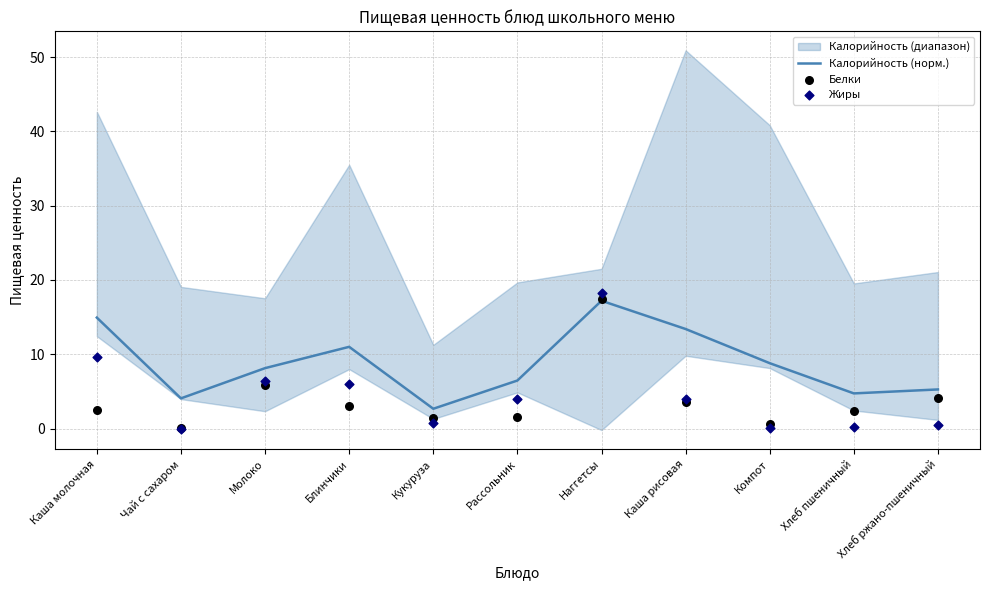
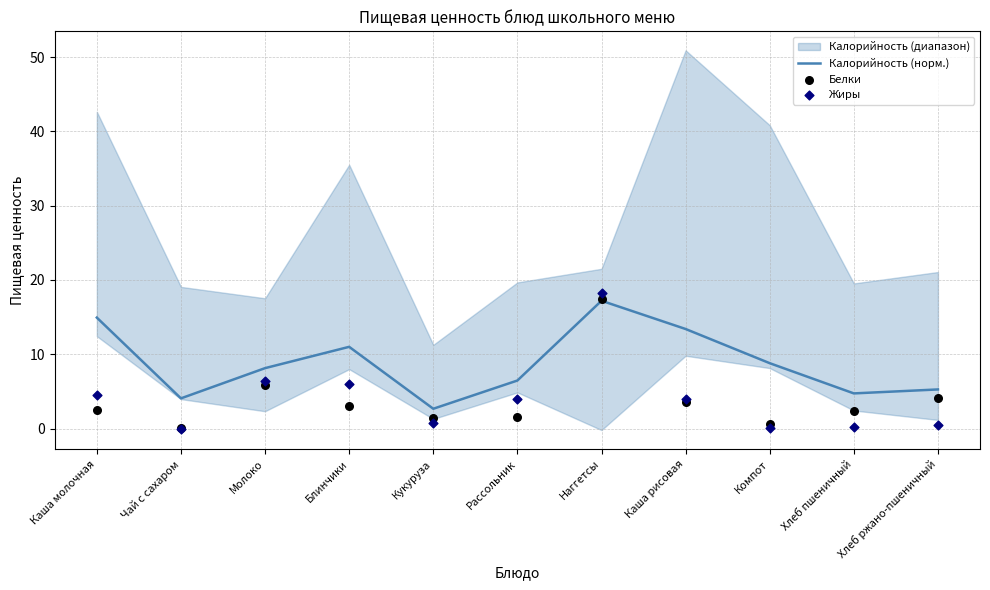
Жиры, Каша молочная: 10 -> 5
